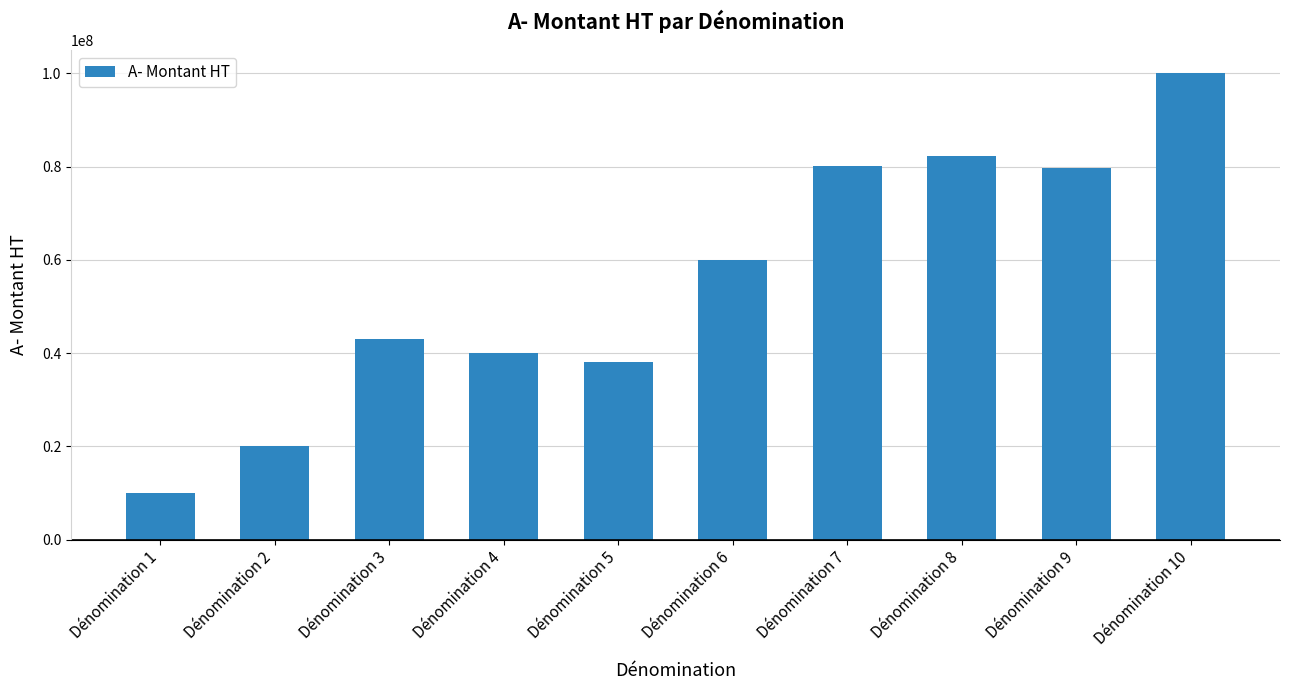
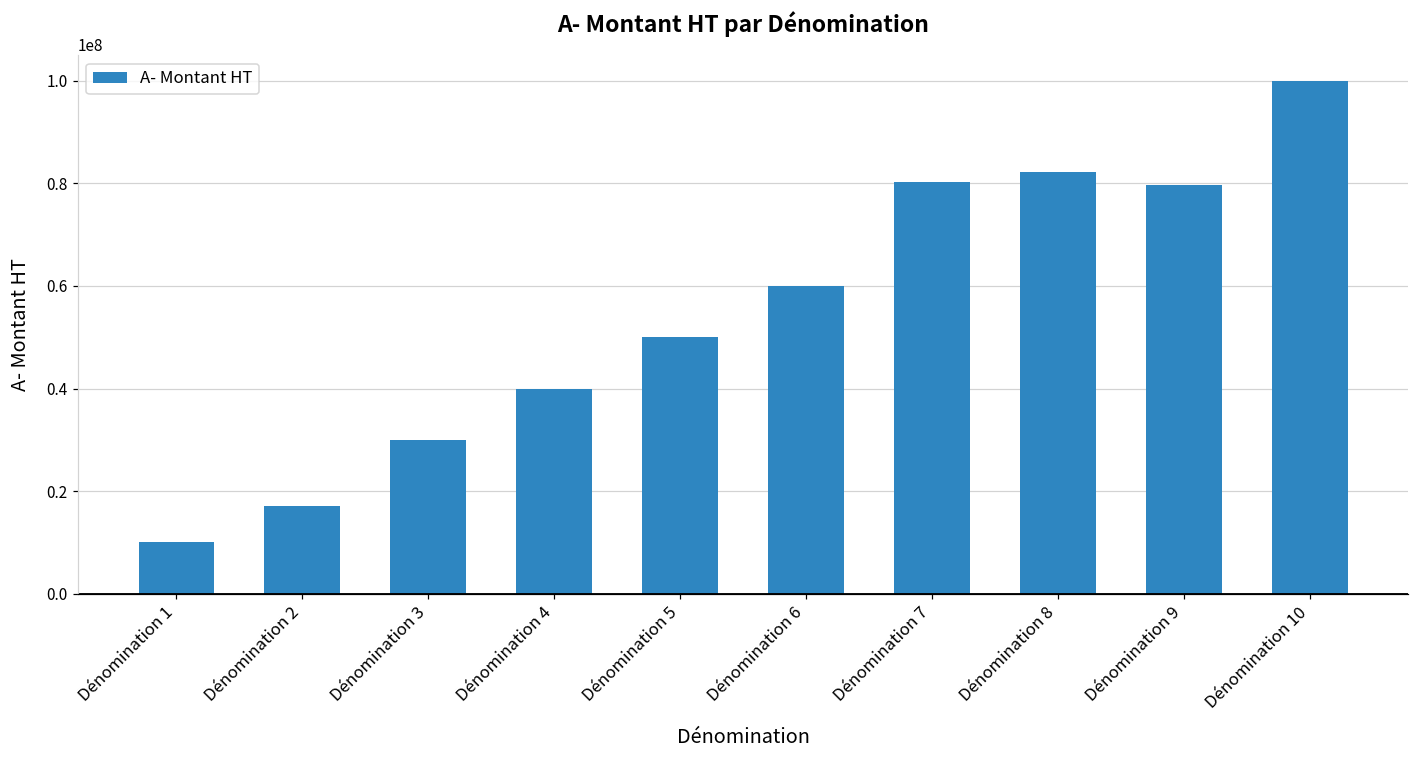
Dénomination 2: 20000000 -> 17000000
Dénomination 3: 43000000 -> 30000000
Dénomination 5: 38000000 -> 50000000
